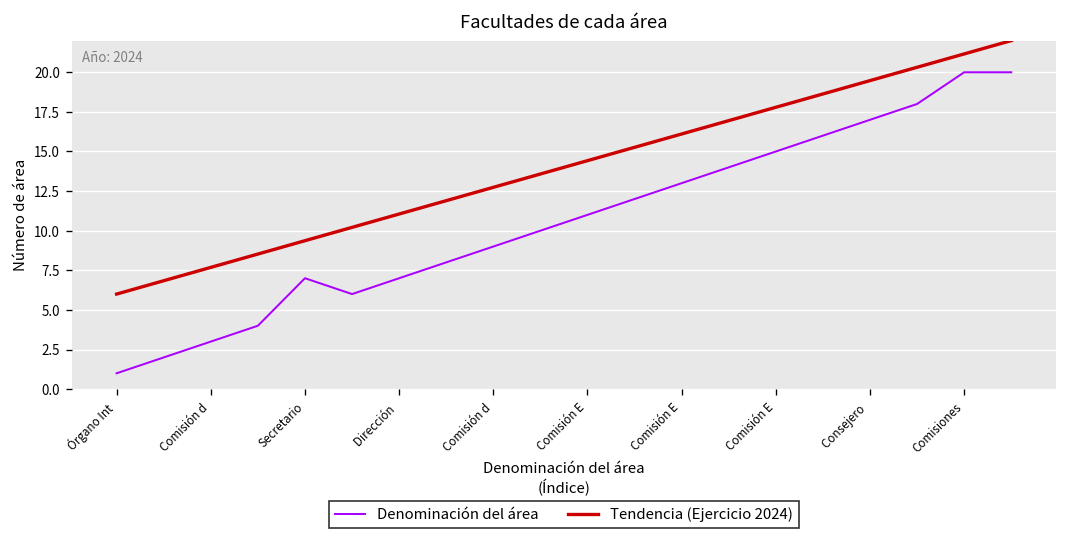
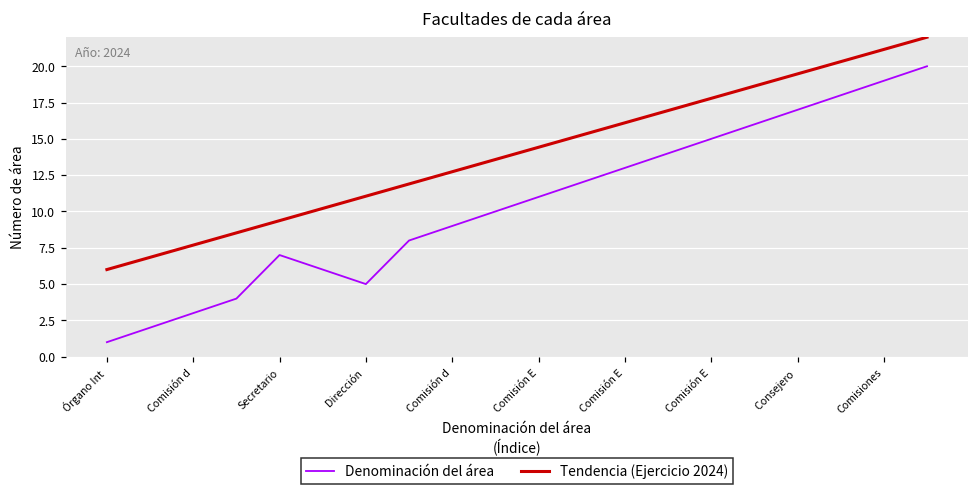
Denominación del área, Dirección: 7 -> 5
Denominación del área, Comisiones: 20 -> 19
